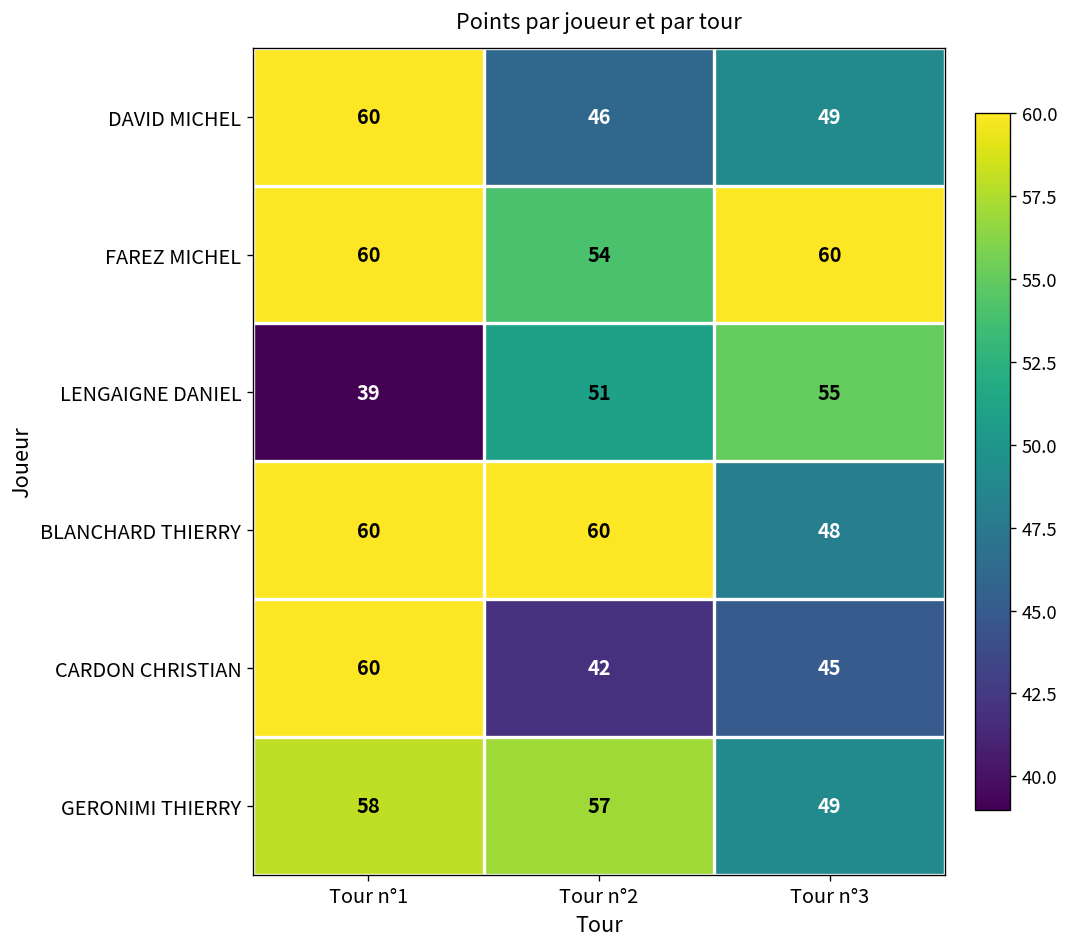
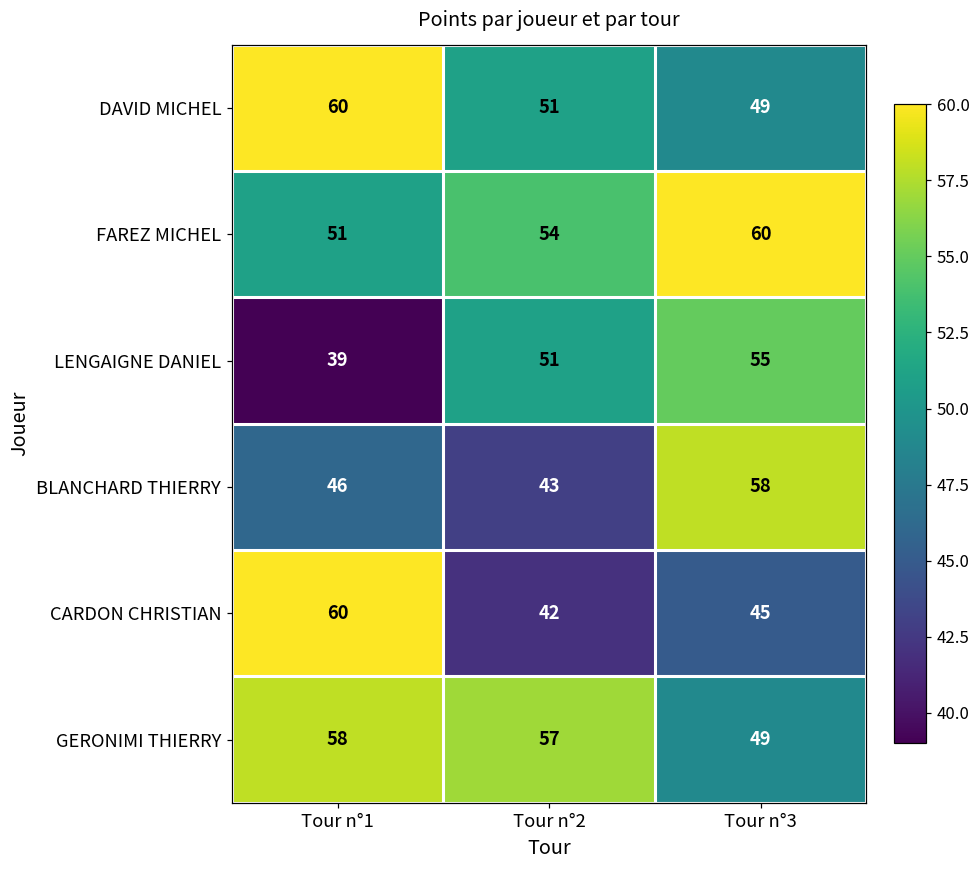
DAVID MICHEL, Tour n°2: 46 -> 51
FAREZ MICHEL, Tour n°1: 60 -> 51
BLANCHARD THIERRY, Tour n°1: 60 -> 46
BLANCHARD THIERRY, Tour n°2: 60 -> 43
BLANCHARD THIERRY, Tour n°3: 48 -> 58
